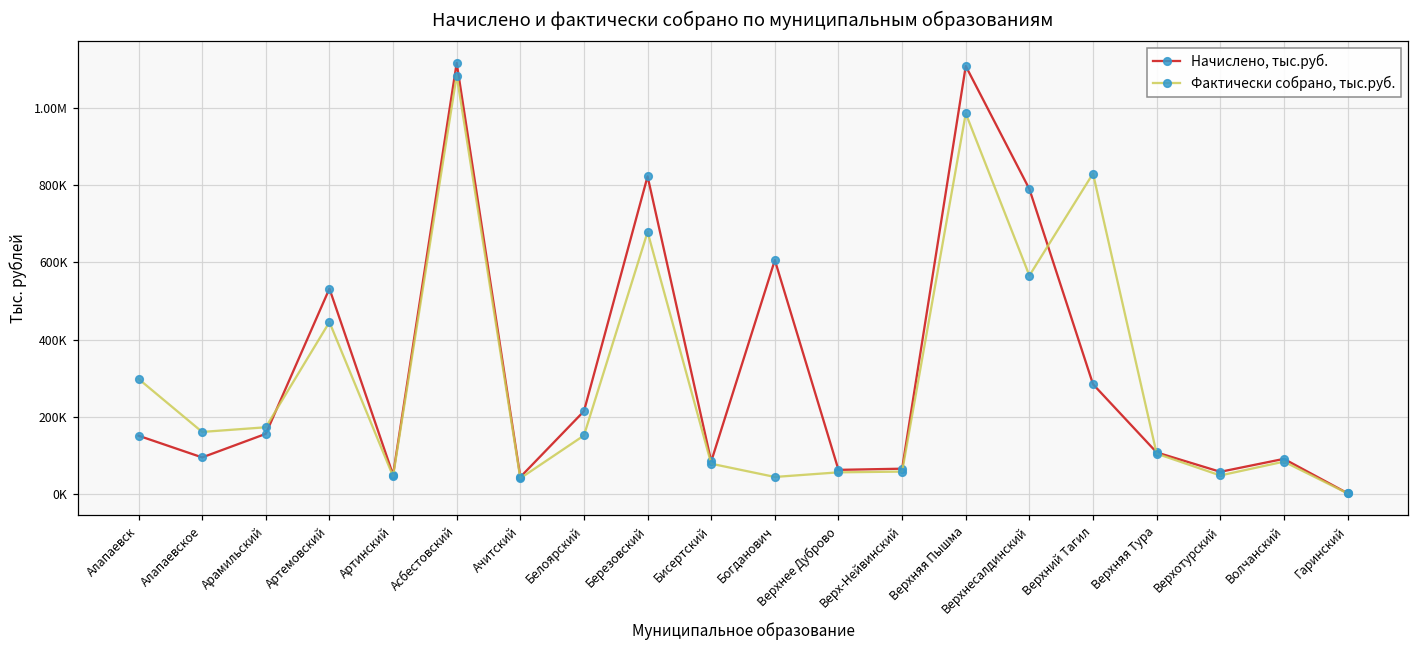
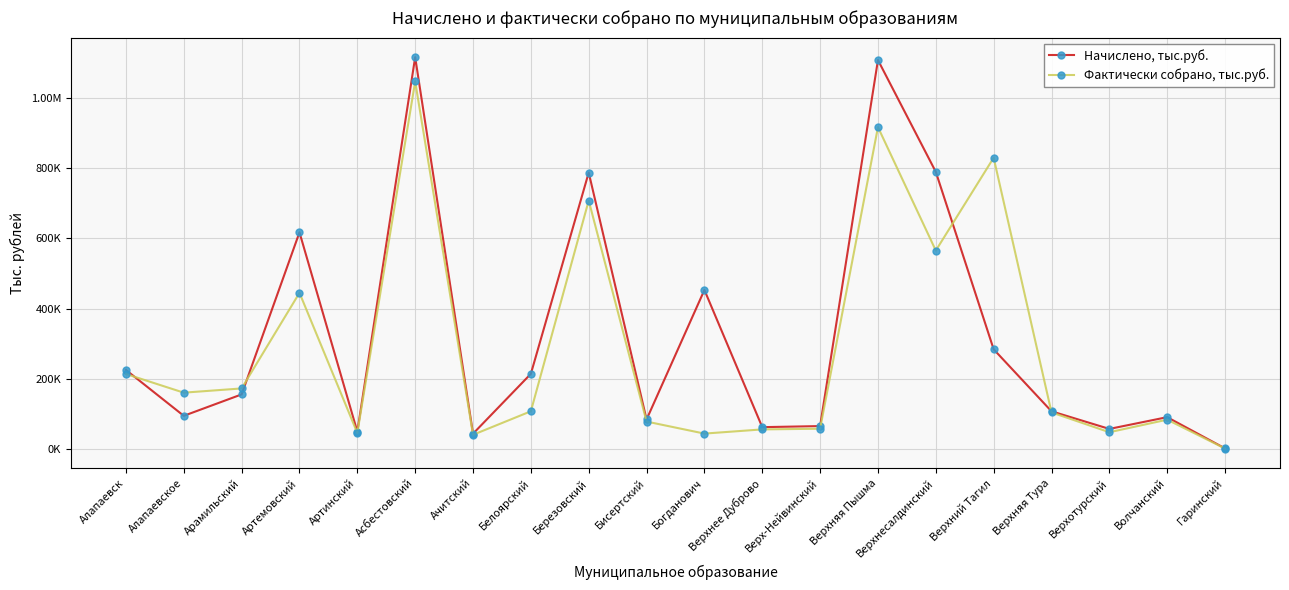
Начислено, тыс.руб., Алапаевск: 150000 -> 230000
Фактически собрано, тыс.руб., Алапаевск: 300000 -> 210000
Начислено, тыс.руб., Артемовский: 530000 -> 620000
Фактически собрано, тыс.руб., Асбестовский: 1080000 -> 1050000
Фактически собрано, тыс.руб., Белоярский: 150000 -> 110000
Начислено, тыс.руб., Березовский: 820000 -> 790000
Фактически собрано, тыс.руб., Березовский: 680000 -> 710000
Начислено, тыс.руб., Богданович: 610000 -> 450000
Фактически собрано, тыс.руб., Верхняя Пышма: 990000 -> 920000
